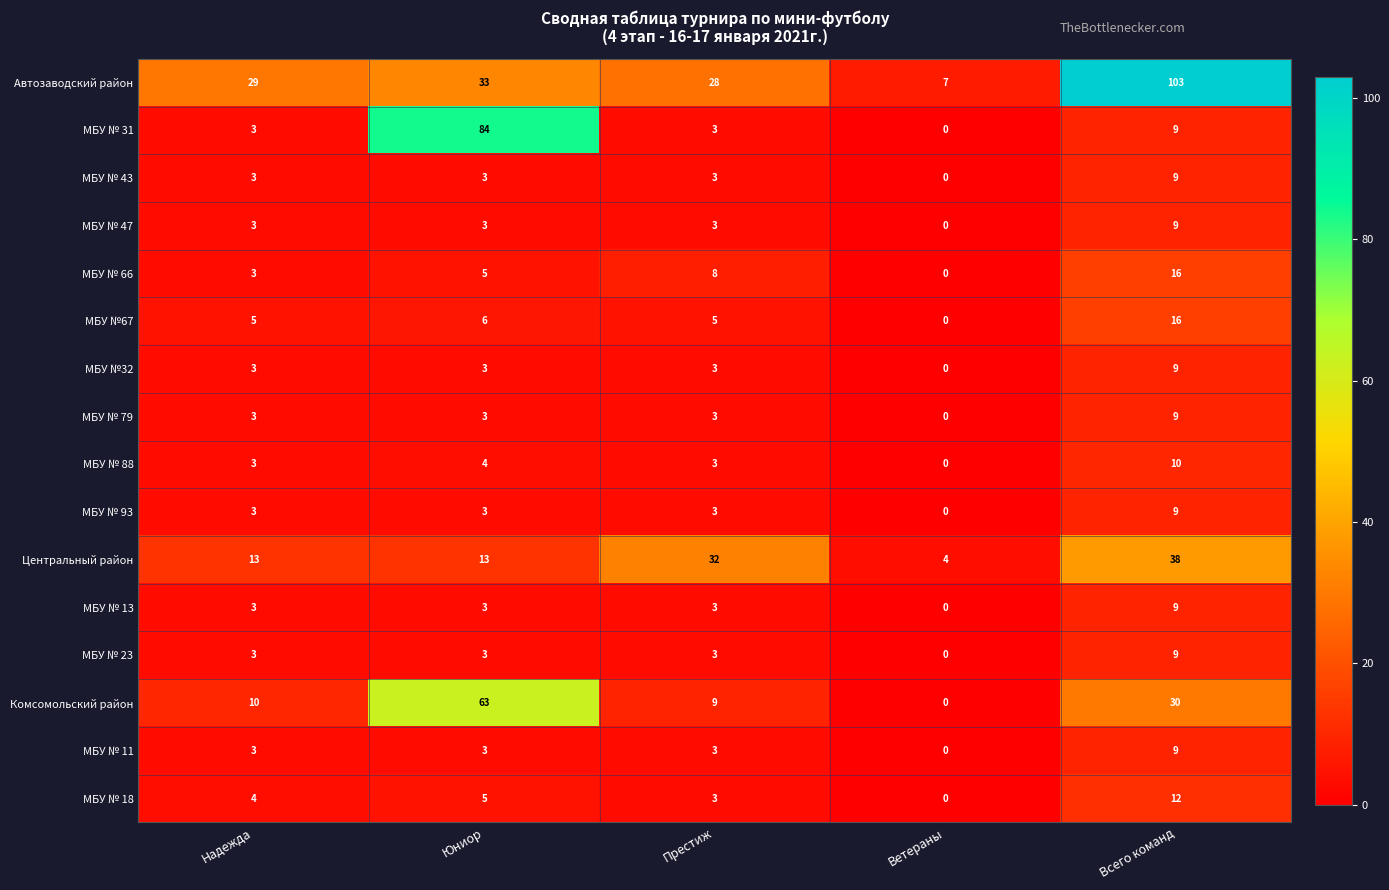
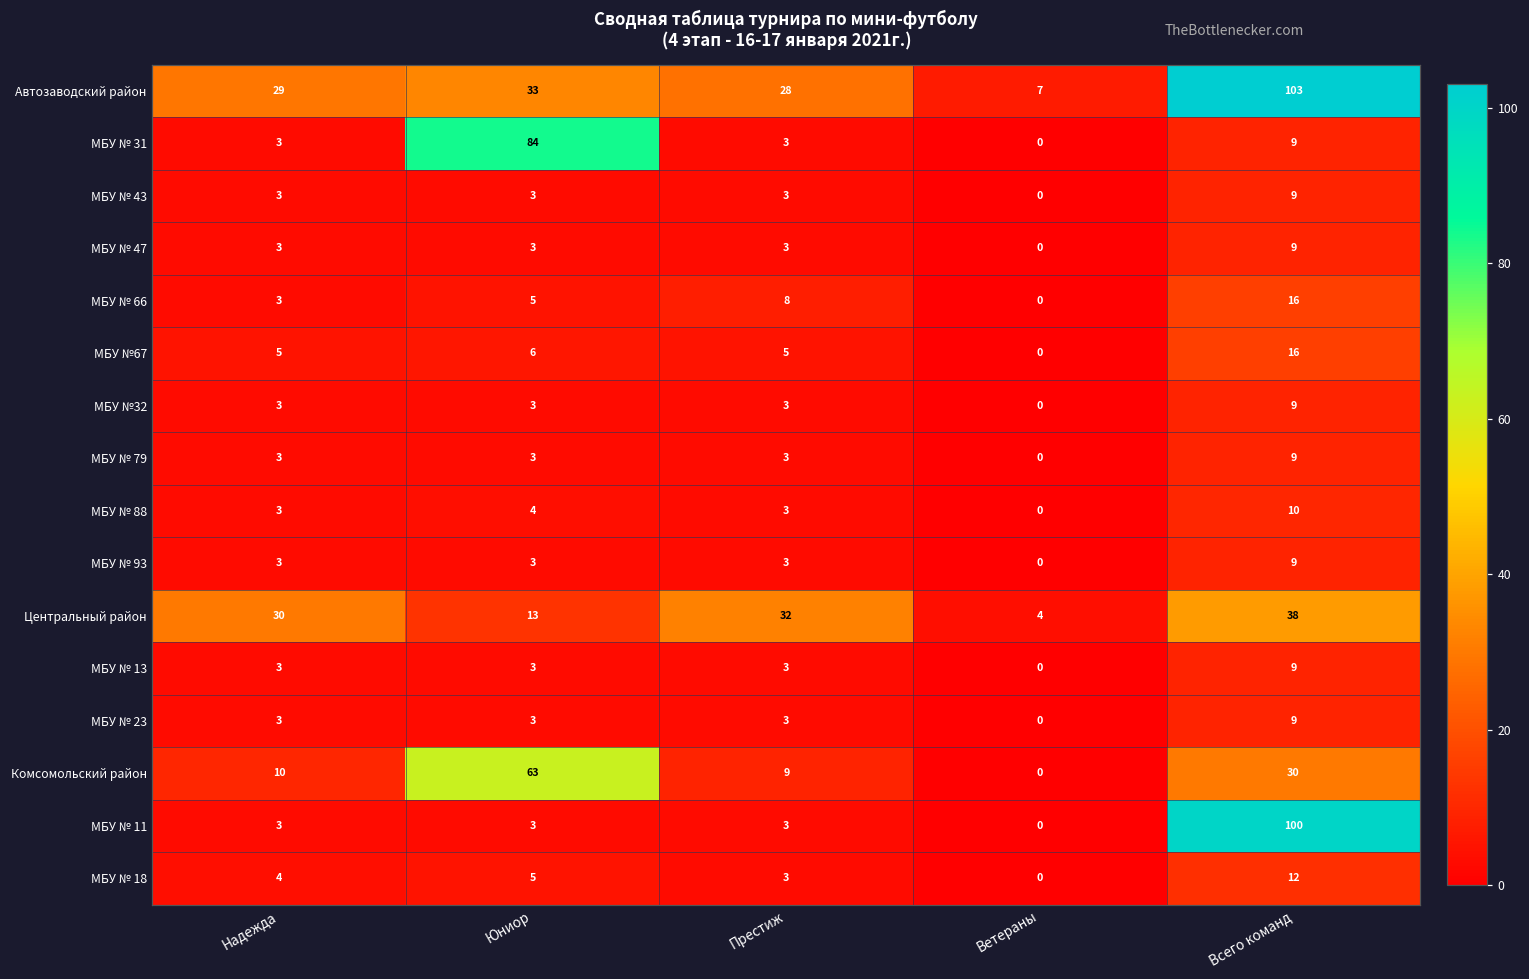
Центральный район, Надежда: 13 -> 30
МБУ № 11, Всего команд: 9 -> 100
